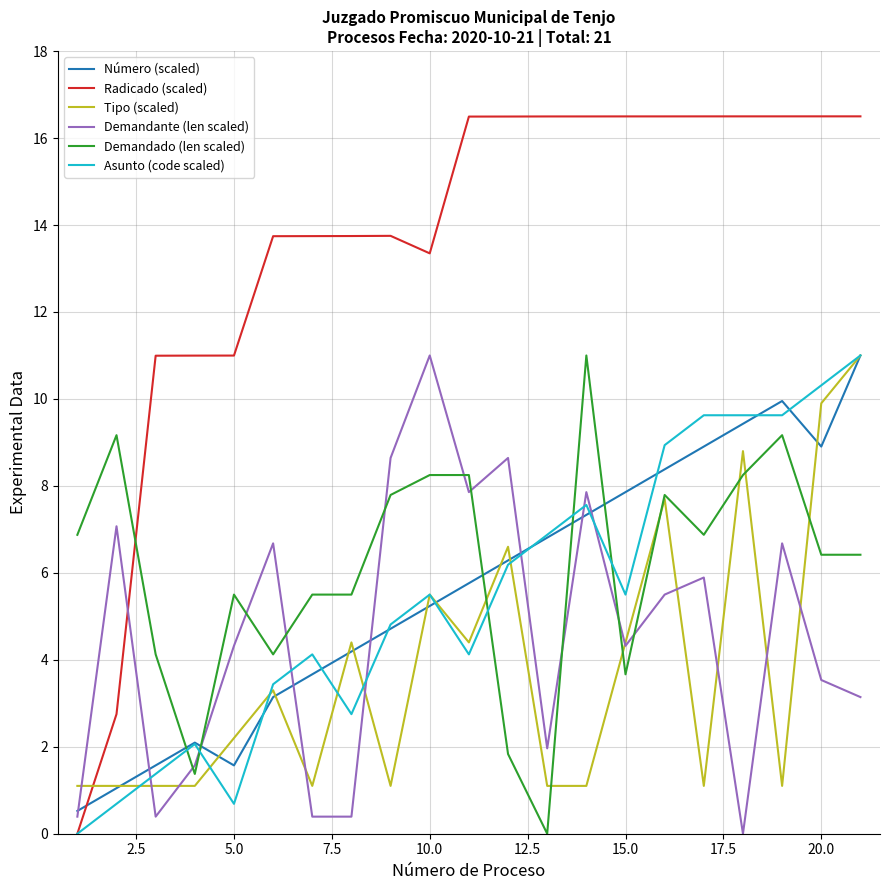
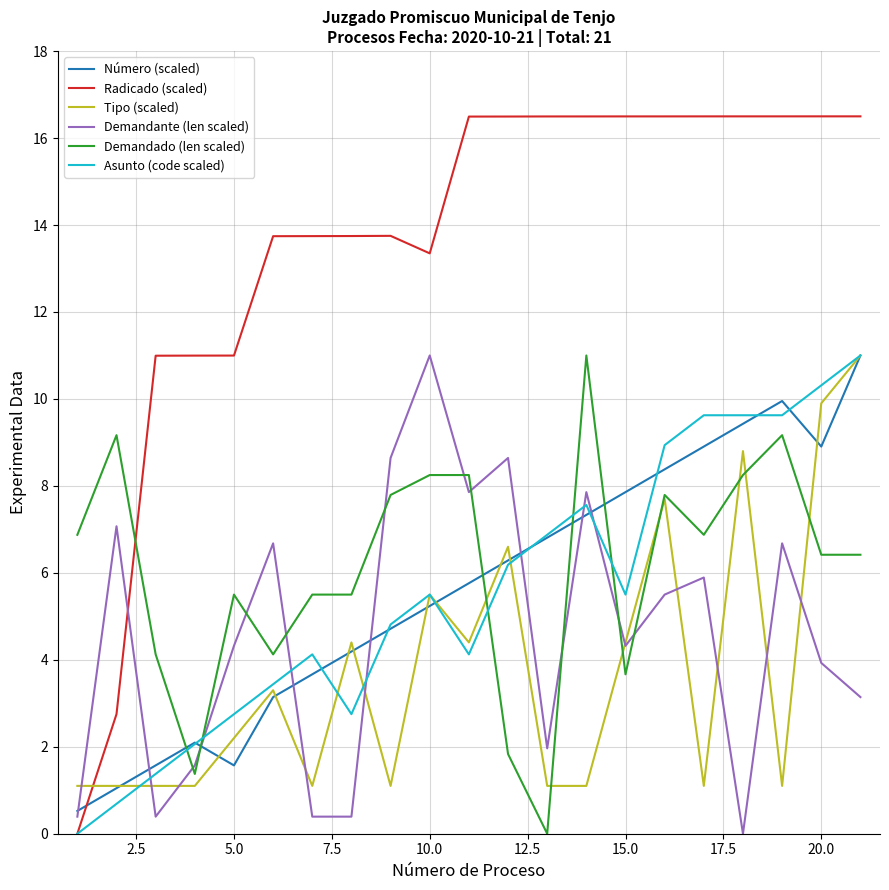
Asunto (code scaled), 5.0: 0.7 -> 2.8
Demandante (len scaled), 20.0: 3.5 -> 3.9
